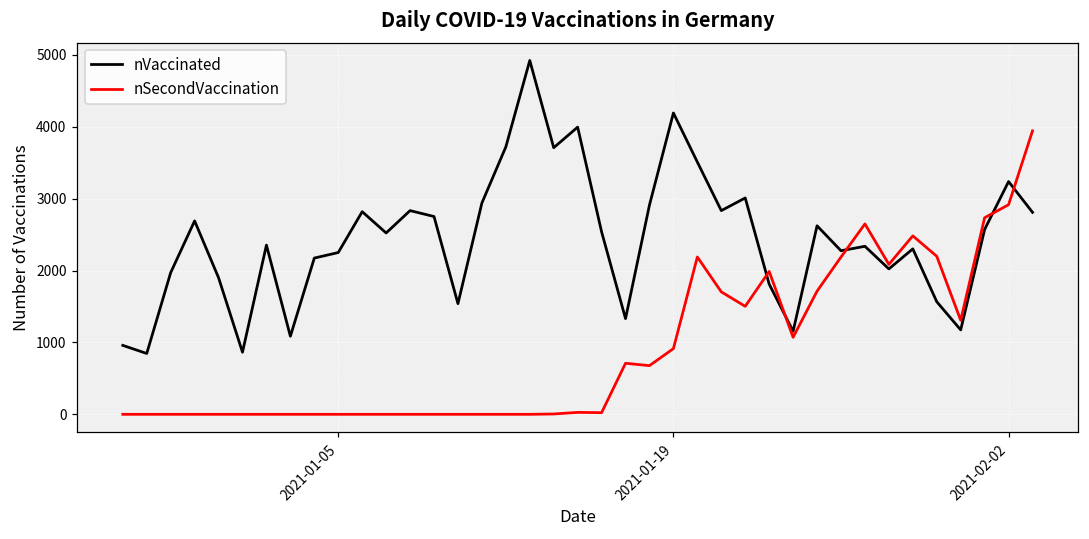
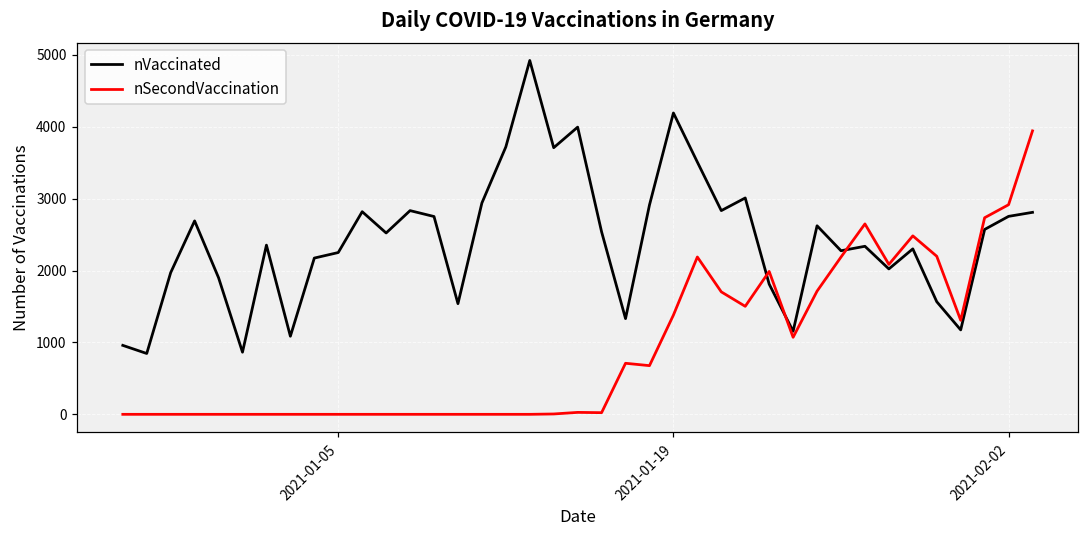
nSecondVaccination, 2021-01-19: 900 -> 1400
nVaccinated, 2021-02-02: 3200 -> 2800
